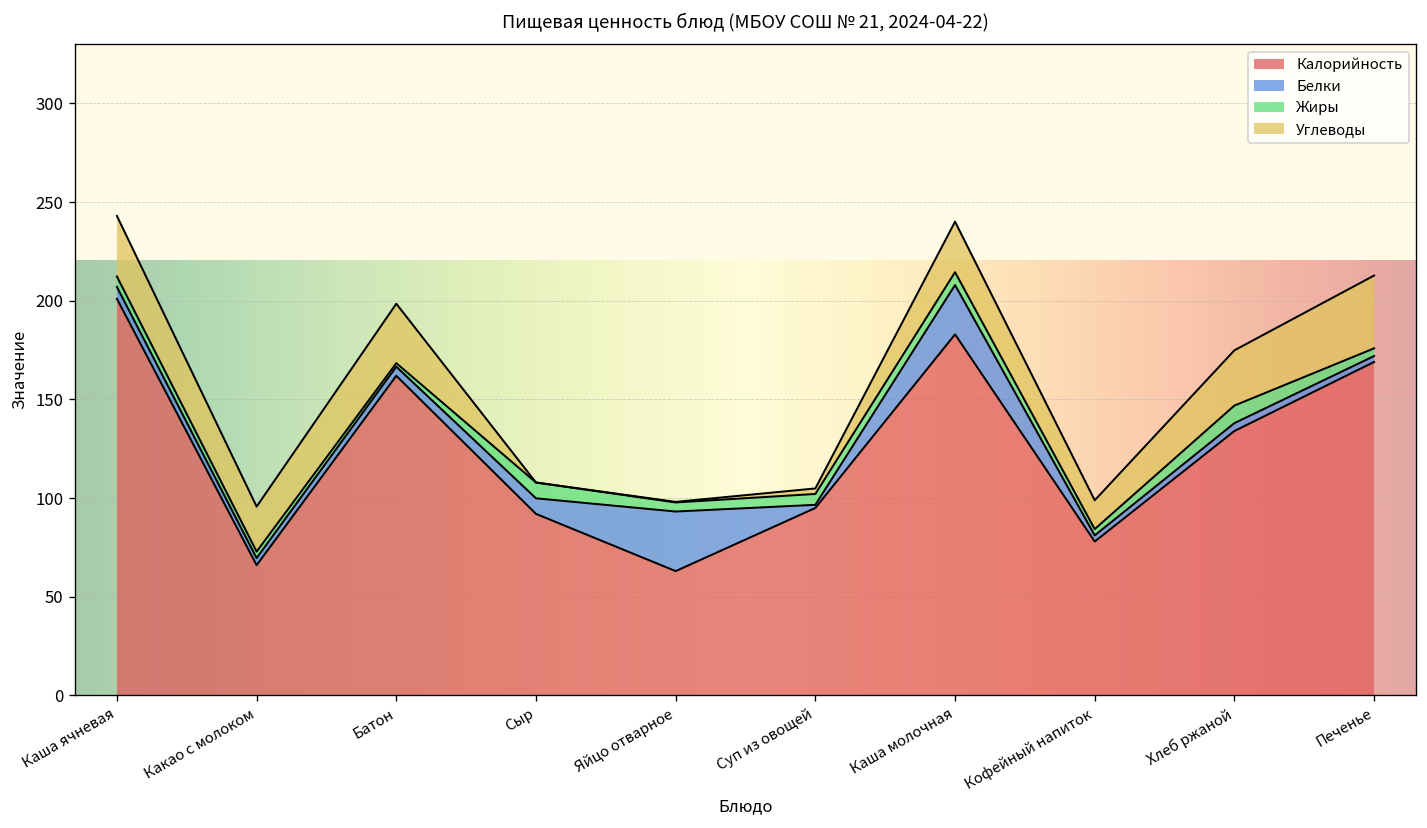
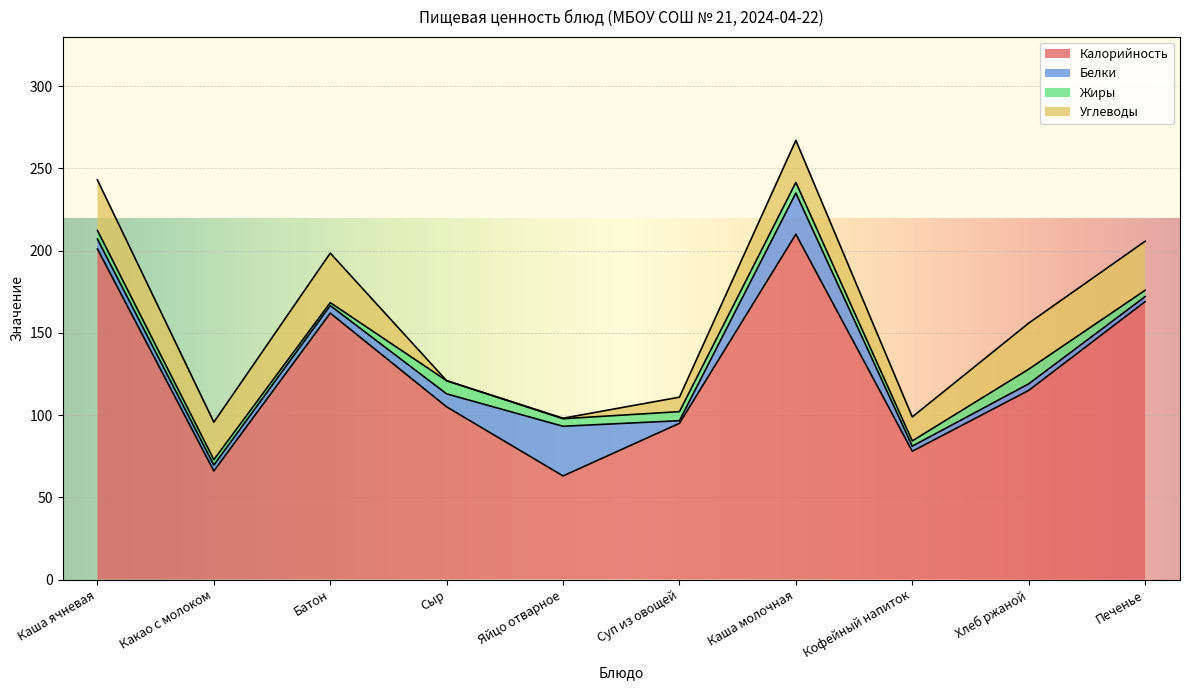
Калорийность, Сыр: 92 -> 105
Углеводы, Суп из овощей: 3 -> 9
Калорийность, Каша молочная: 183 -> 210
Калорийность, Хлеб ржаной: 134 -> 115
Углеводы, Печенье: 37 -> 30
